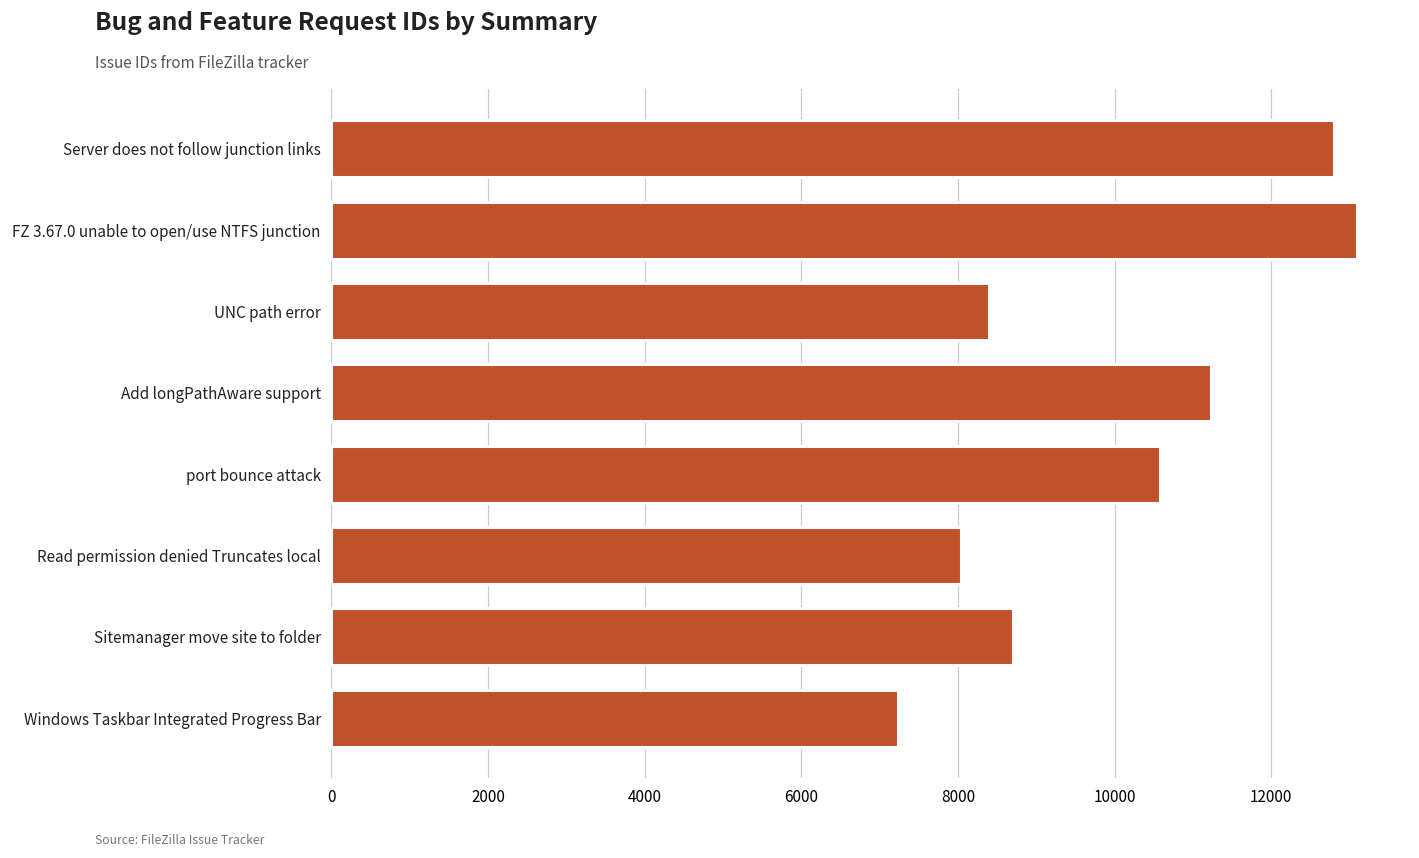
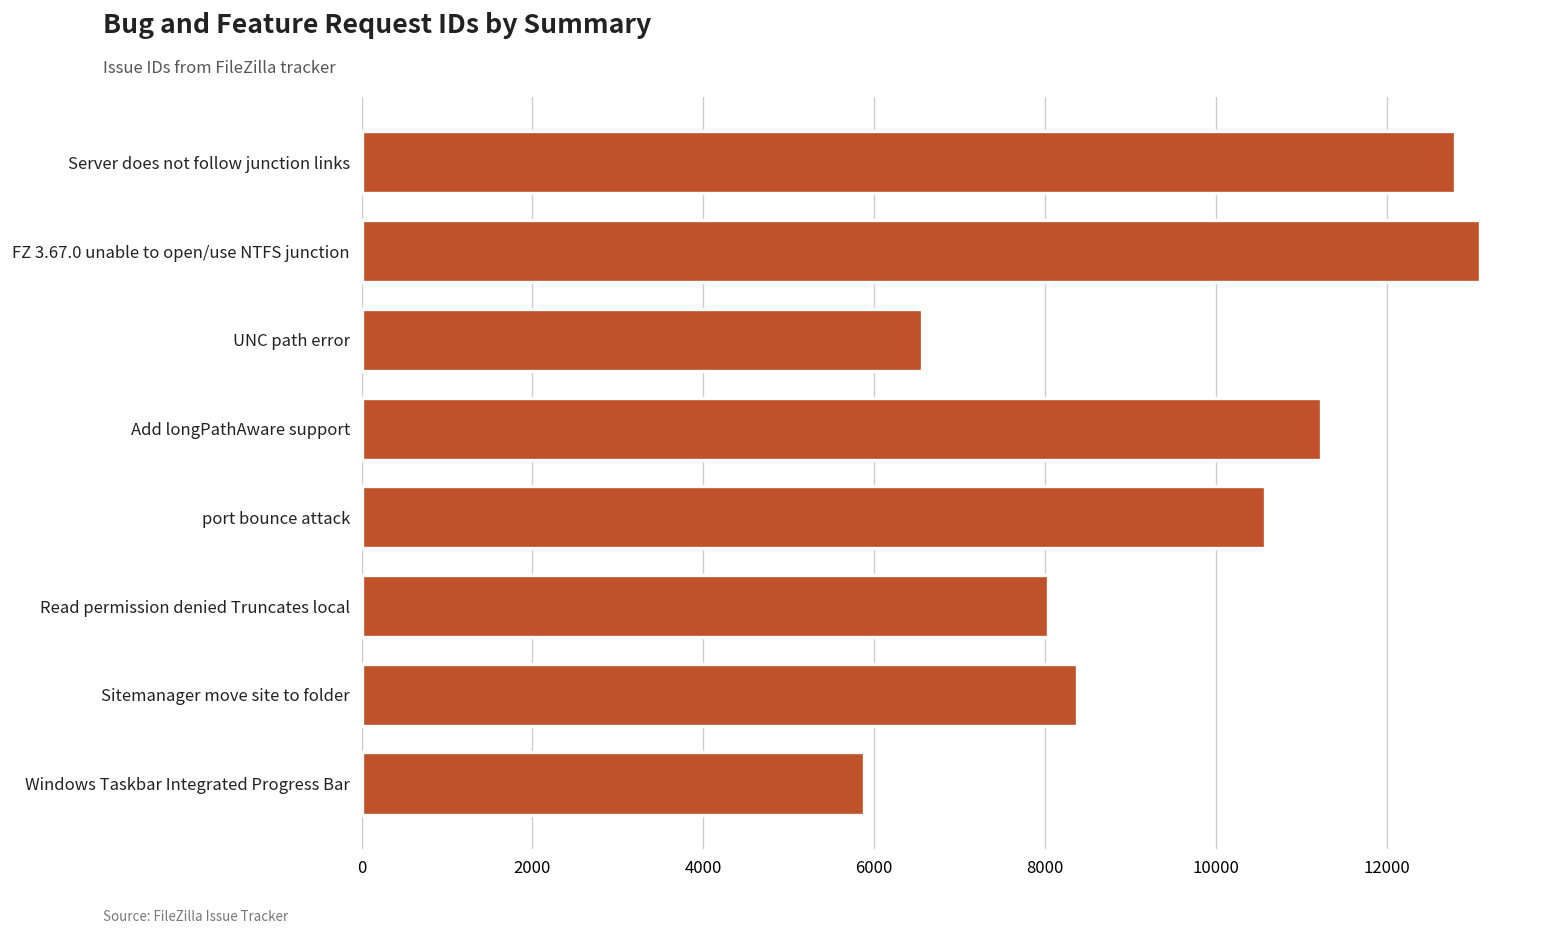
UNC path error: 8400 -> 6600
Sitemanager move site to folder: 8700 -> 8400
Windows Taskbar Integrated Progress Bar: 7200 -> 5900
